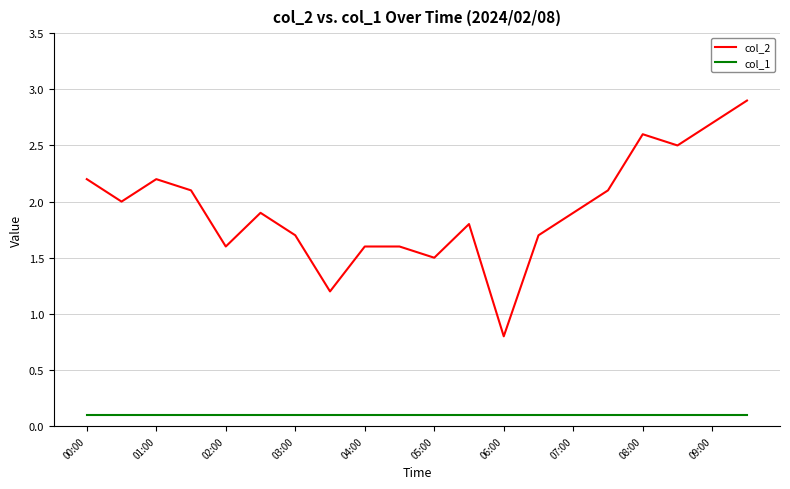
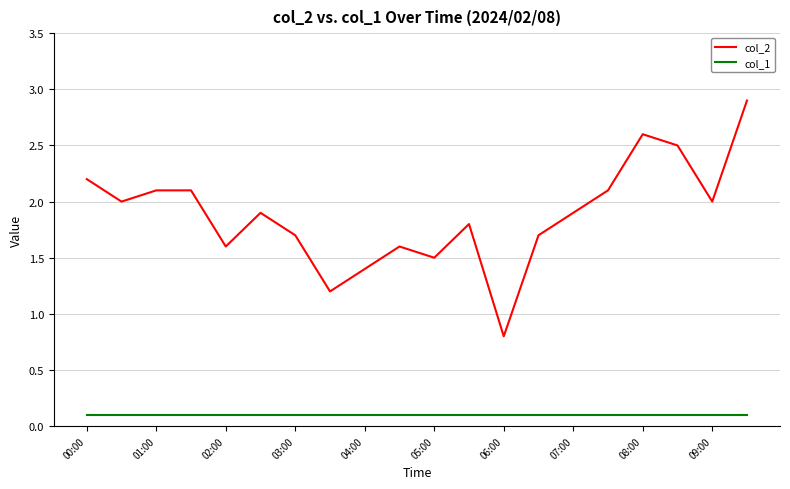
col_2, 01:00: 2.2 -> 2.1
col_2, 04:00: 1.6 -> 1.4
col_2, 09:00: 2.7 -> 2.0
